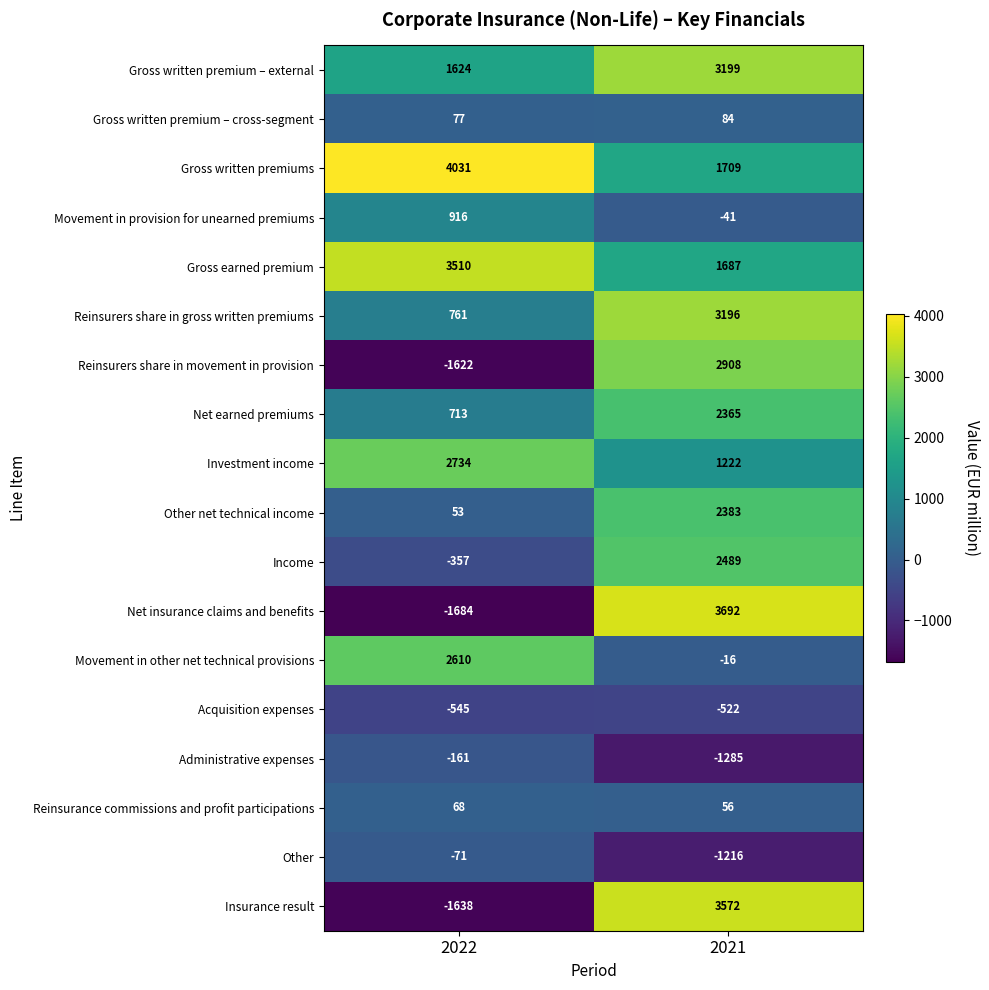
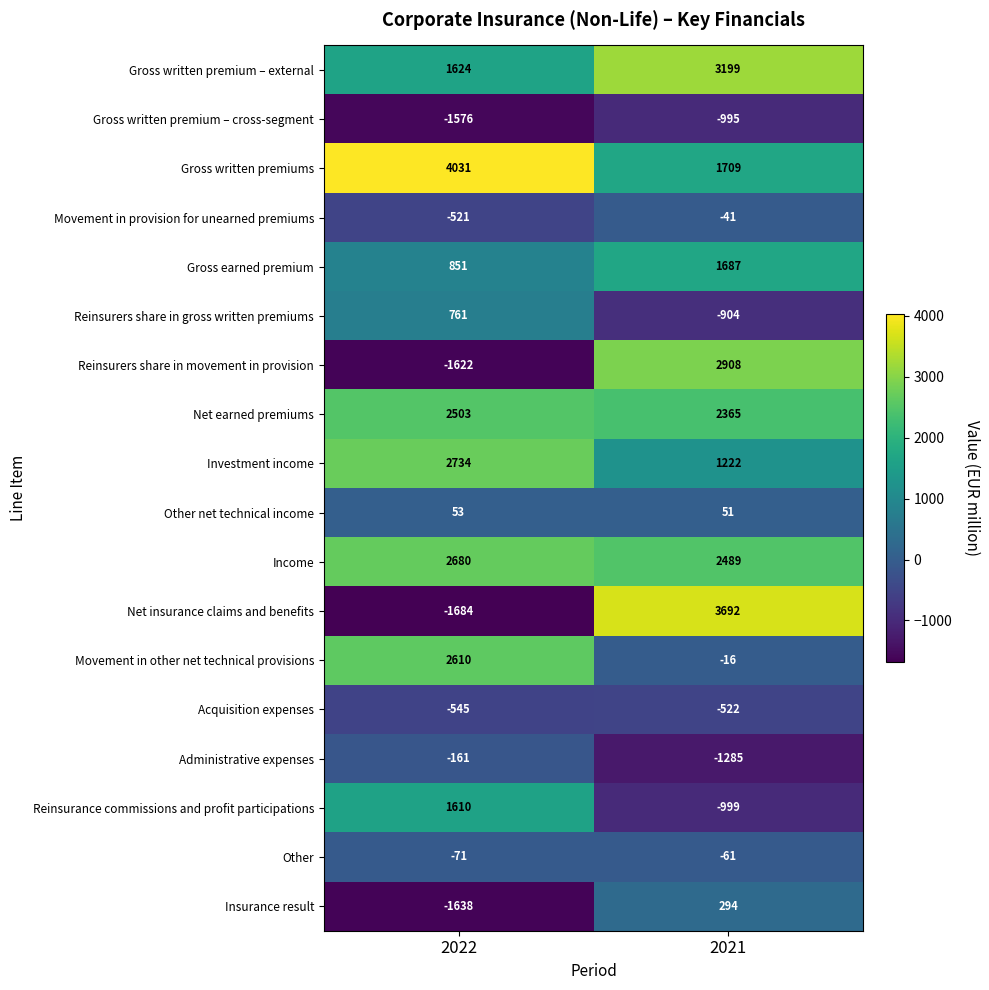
Gross written premium – cross-segment, 2022: 77 -> -1576
Gross written premium – cross-segment, 2021: 84 -> -995
Movement in provision for unearned premiums, 2022: 916 -> -521
Gross earned premium, 2022: 3510 -> 851
Reinsurers share in gross written premiums, 2021: 3196 -> -904
Net earned premiums, 2022: 713 -> 2503
Other net technical income, 2021: 2383 -> 51
Income, 2022: -357 -> 2680
Reinsurance commissions and profit participations, 2022: 68 -> 1610
Reinsurance commissions and profit participations, 2021: 56 -> -999
Other, 2021: -1216 -> -61
Insurance result, 2021: 3572 -> 294
